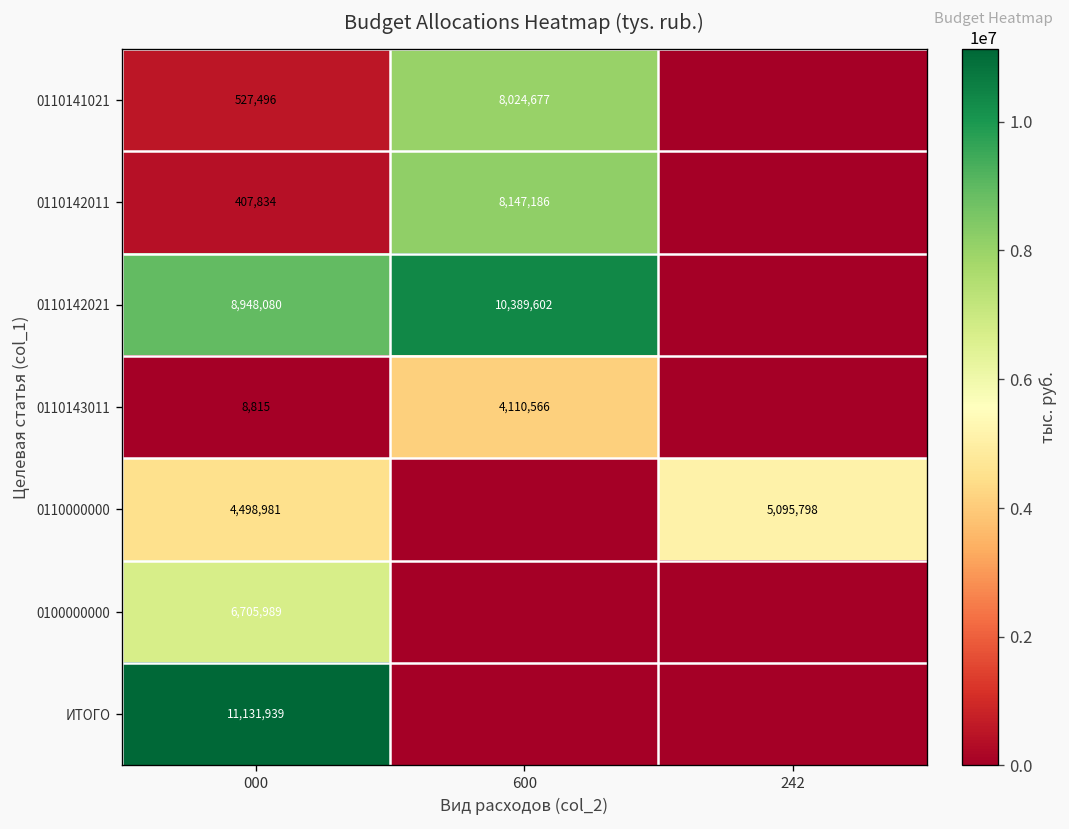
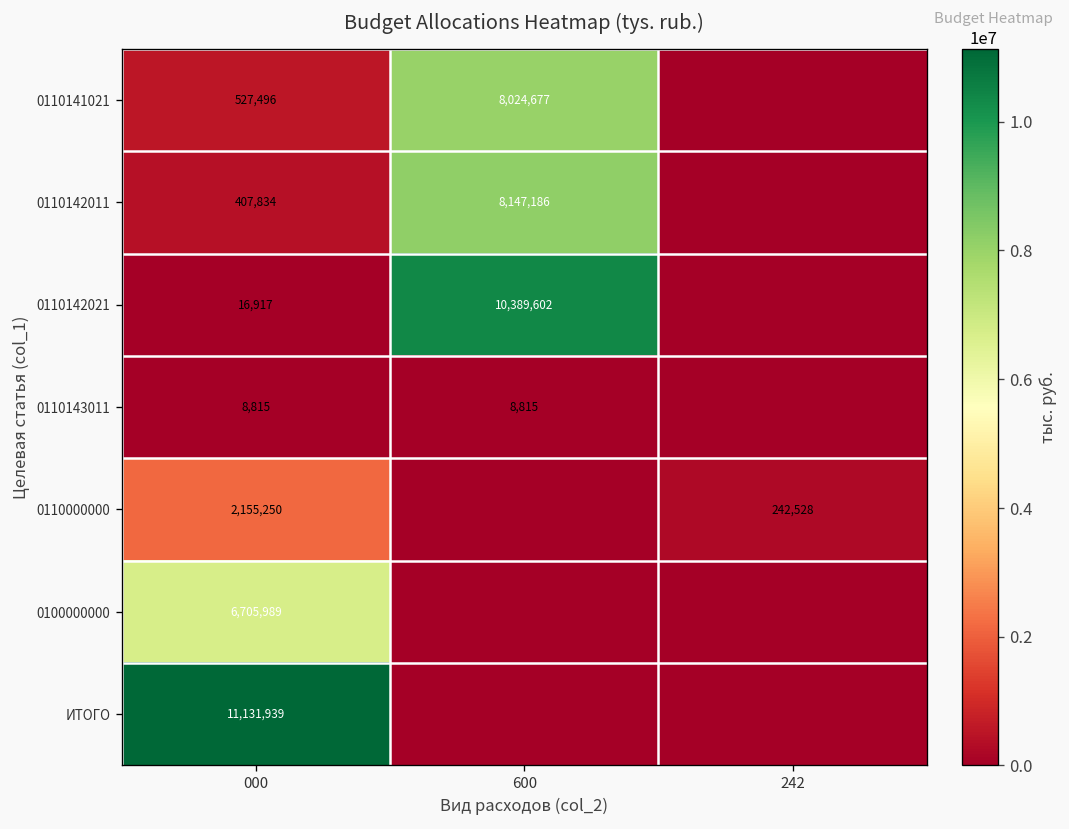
0110142021, 000: 8,948,080 -> 16,917
0110143011, 600: 4,110,566 -> 8,815
0110000000, 000: 4,498,981 -> 2,155,250
0110000000, 242: 5,095,798 -> 242,528
